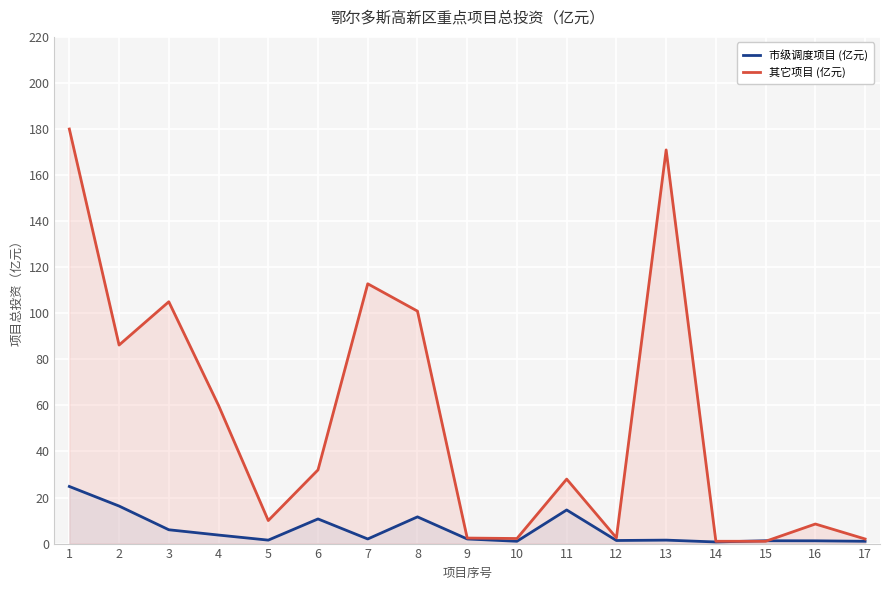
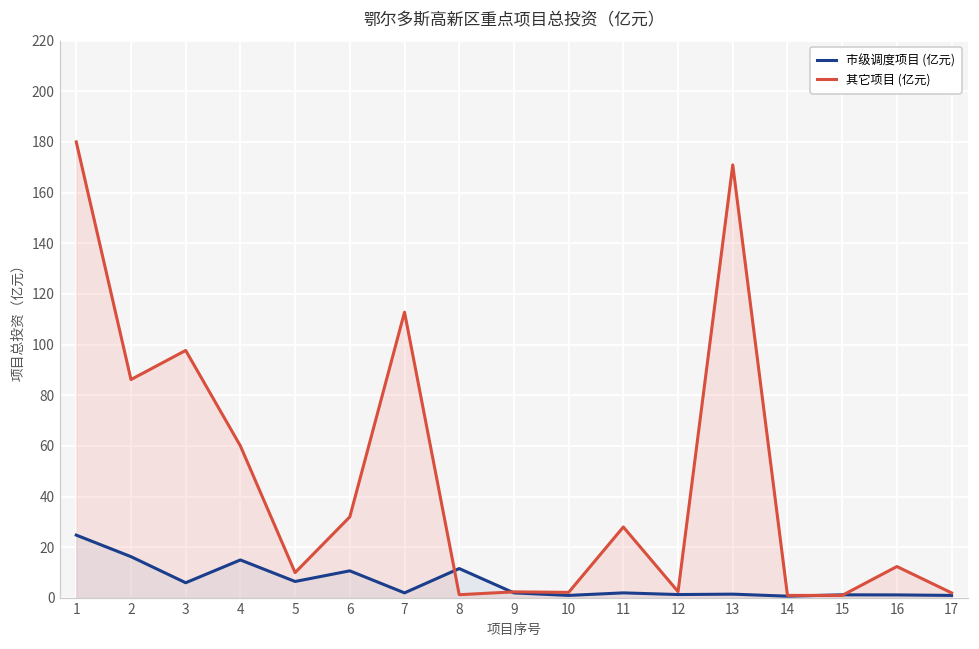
其它项目 (亿元), 3: 105 -> 98
市级调度项目 (亿元), 4: 4 -> 15
市级调度项目 (亿元), 5: 2 -> 7
其它项目 (亿元), 8: 101 -> 1
市级调度项目 (亿元), 11: 15 -> 2
其它项目 (亿元), 16: 9 -> 12
